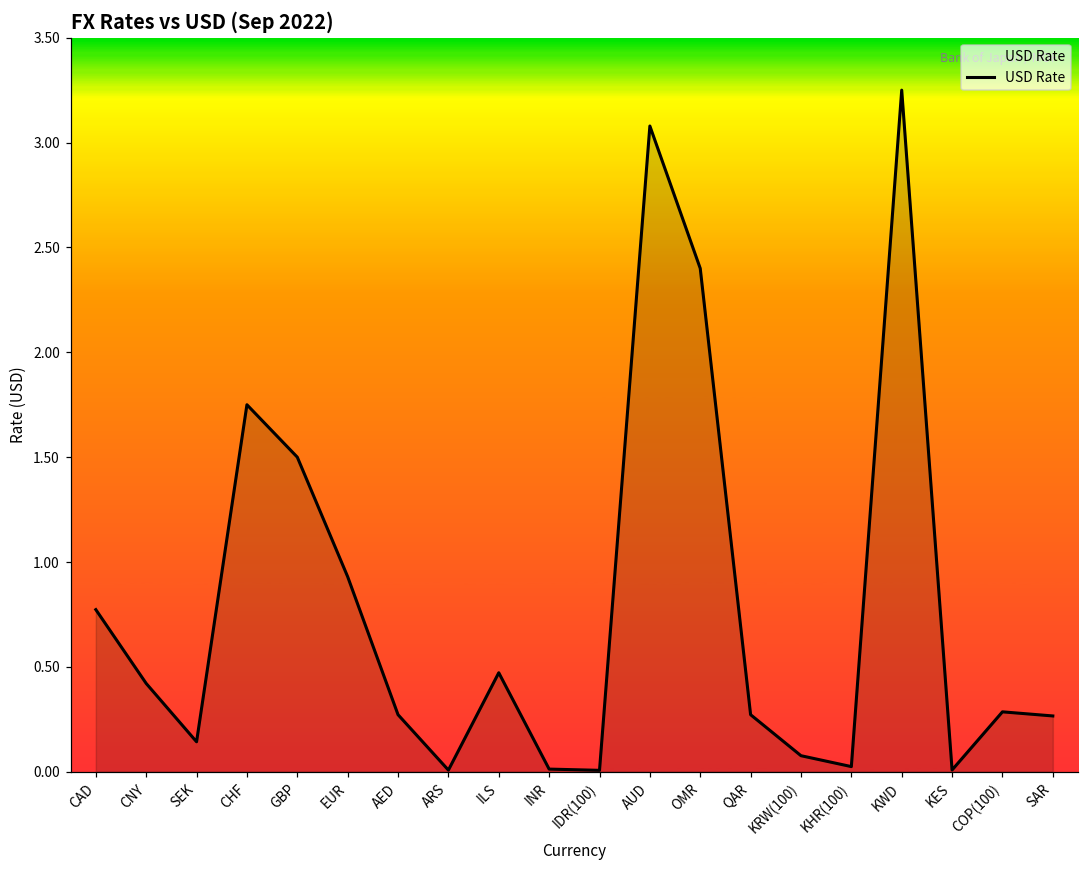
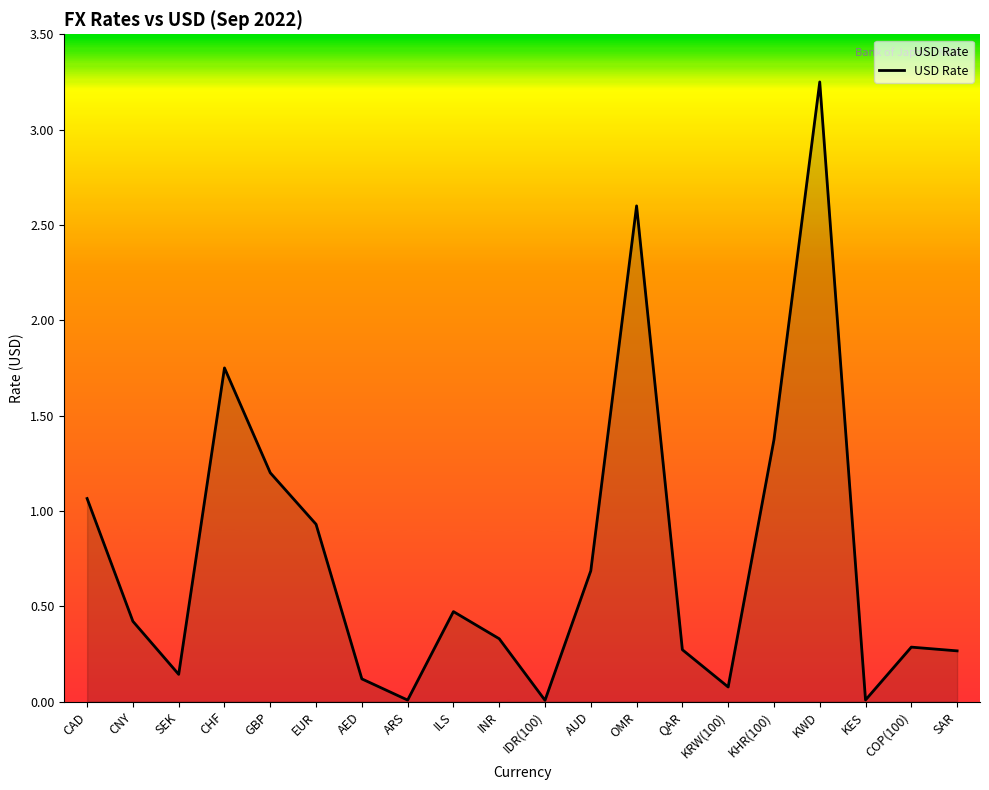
CAD: 0.77 -> 1.07
GBP: 1.5 -> 1.2
AED: 0.27 -> 0.12
INR: 0.01 -> 0.33
AUD: 3.08 -> 0.69
OMR: 2.4 -> 2.6
KHR(100): 0.02 -> 1.37
